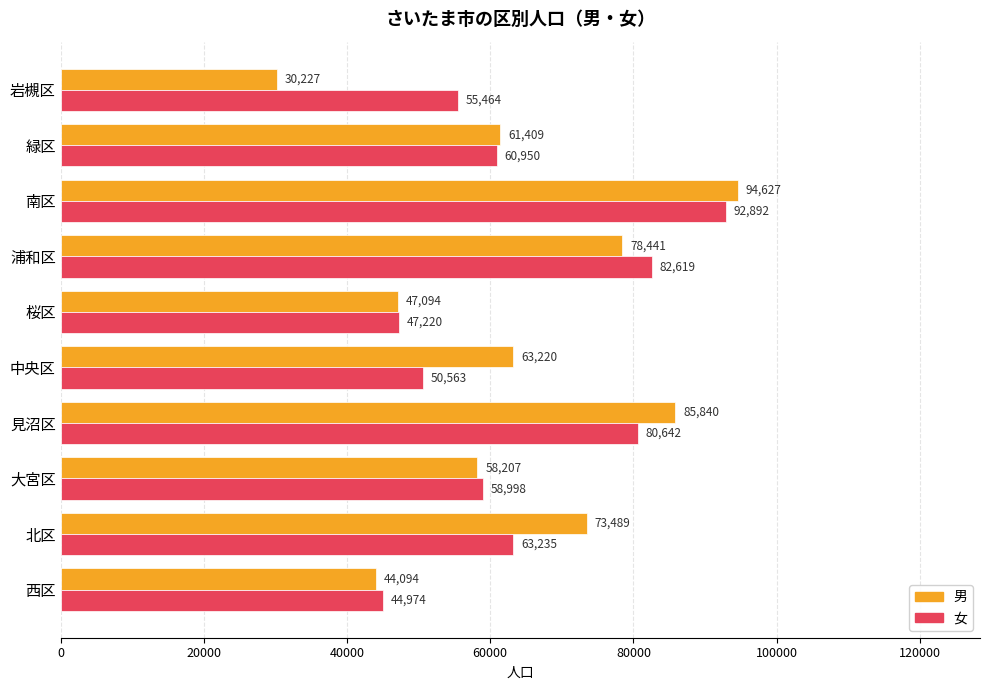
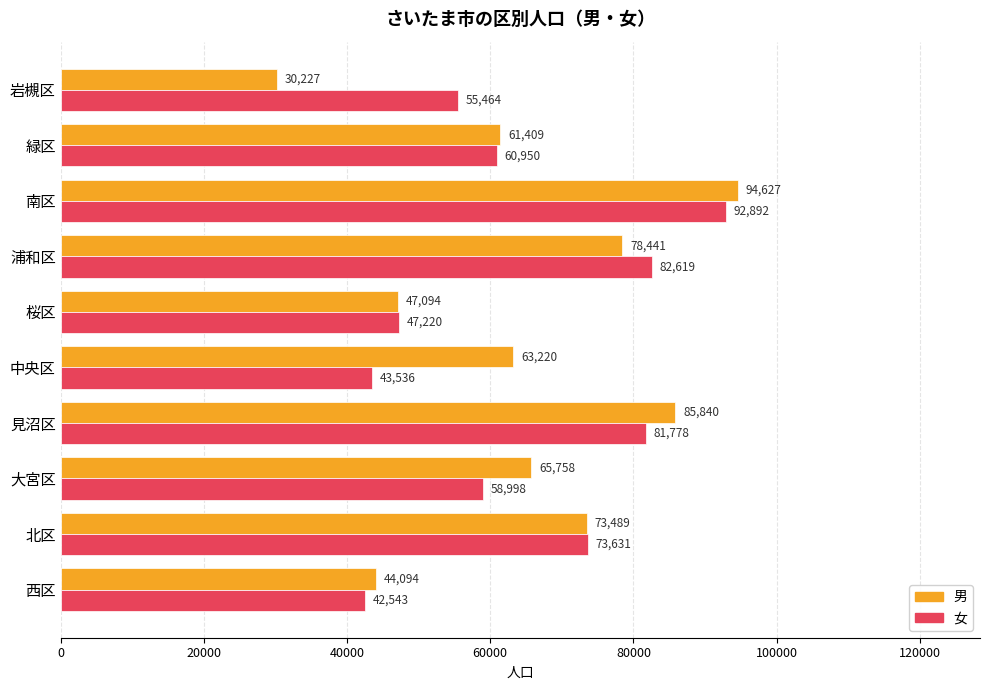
女, 中央区: 50,563 -> 43,536
女, 見沼区: 80,642 -> 81,778
男, 大宮区: 58,207 -> 65,758
女, 北区: 63,235 -> 73,631
女, 西区: 44,974 -> 42,543
